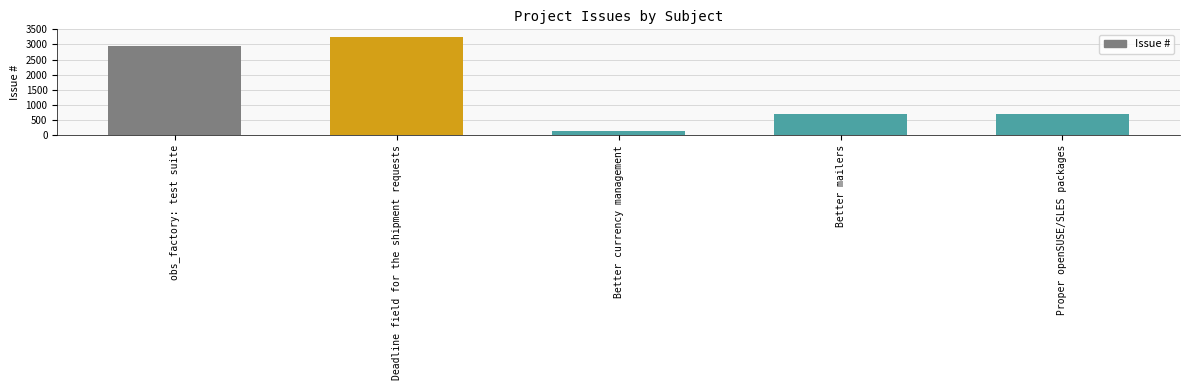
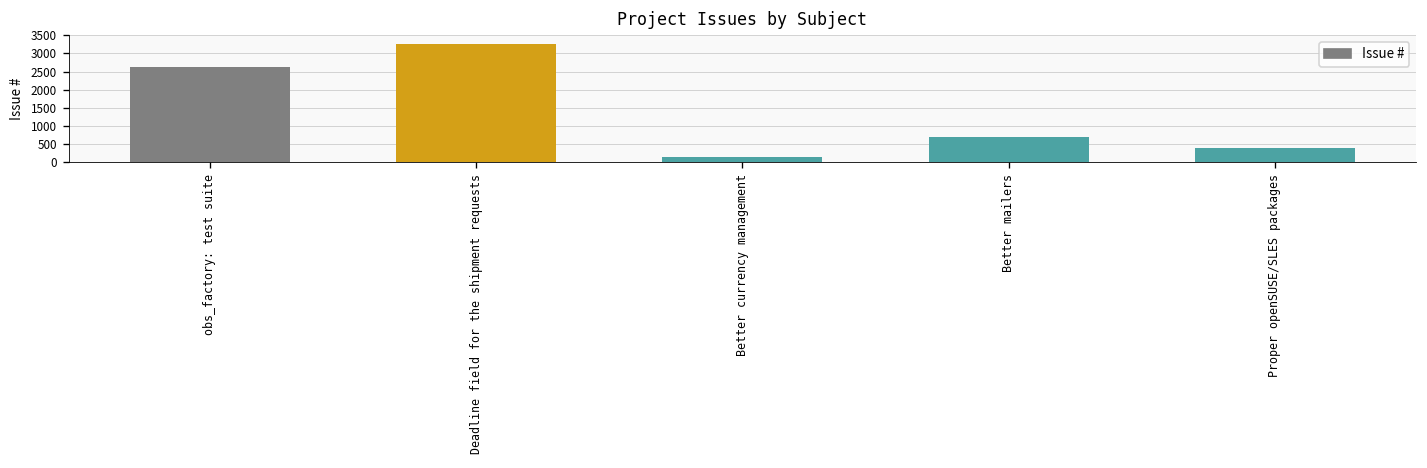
obs_factory: test suite: 3000 -> 2600
Proper openSUSE/SLES packages: 700 -> 400
